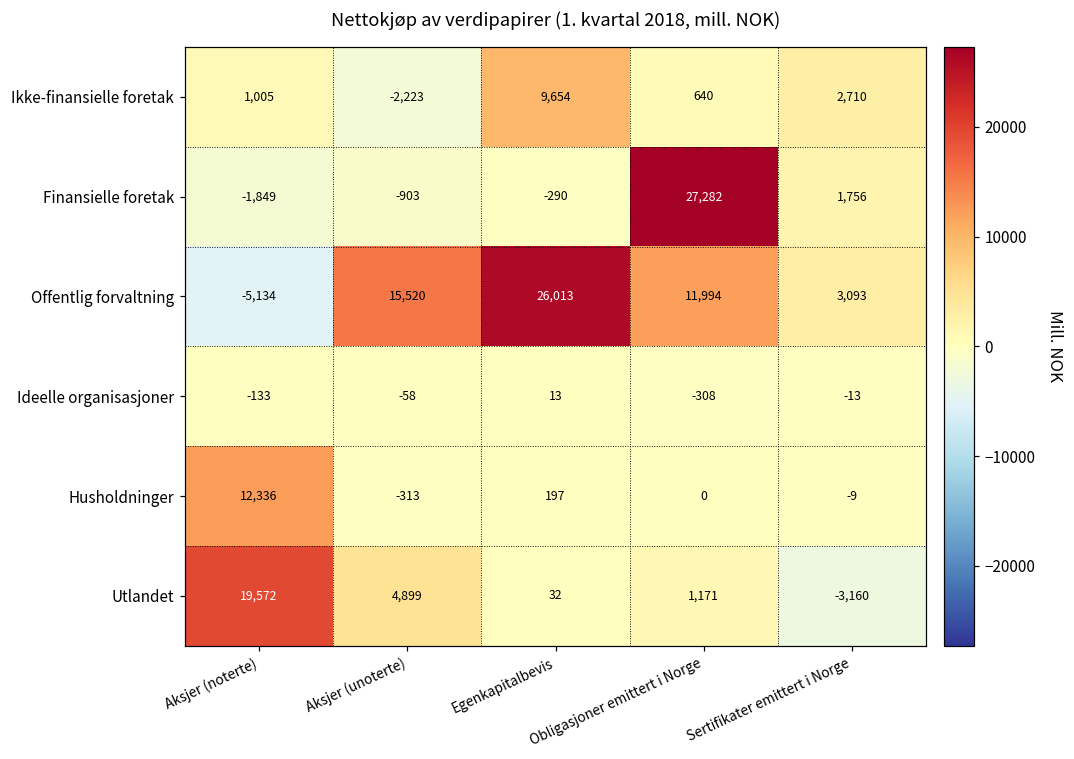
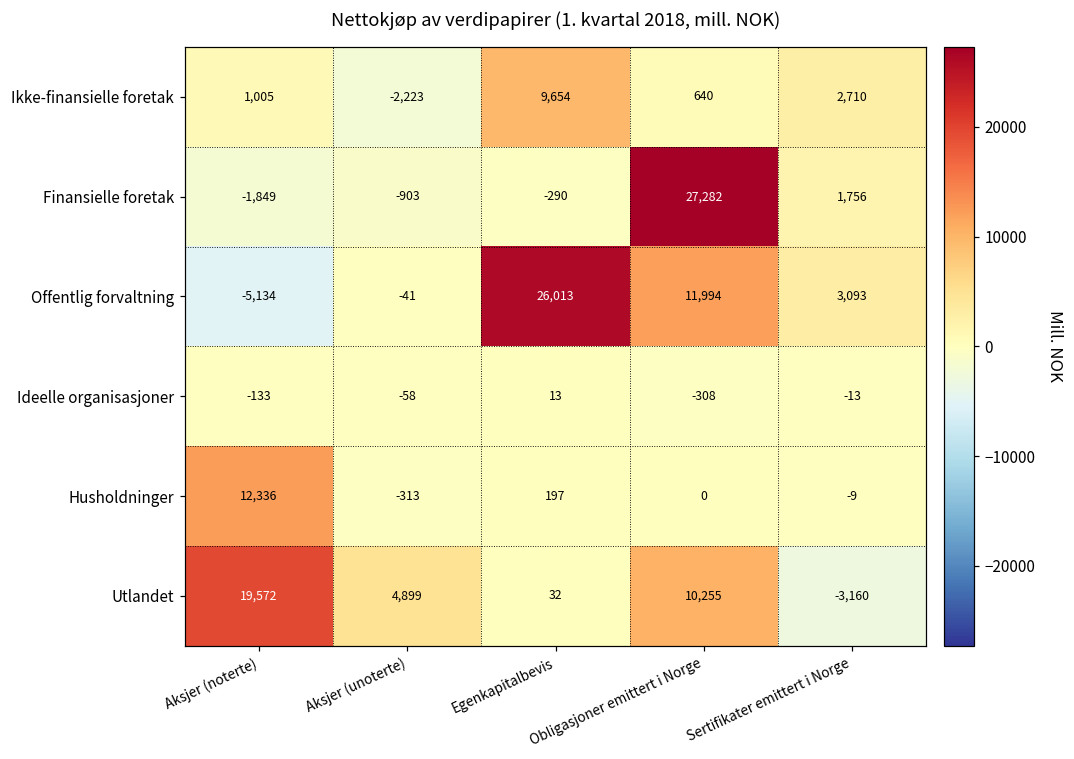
Offentlig forvaltning, Aksjer (unoterte): 15,520 -> -41
Utlandet, Obligasjoner emittert i Norge: 1,171 -> 10,255
